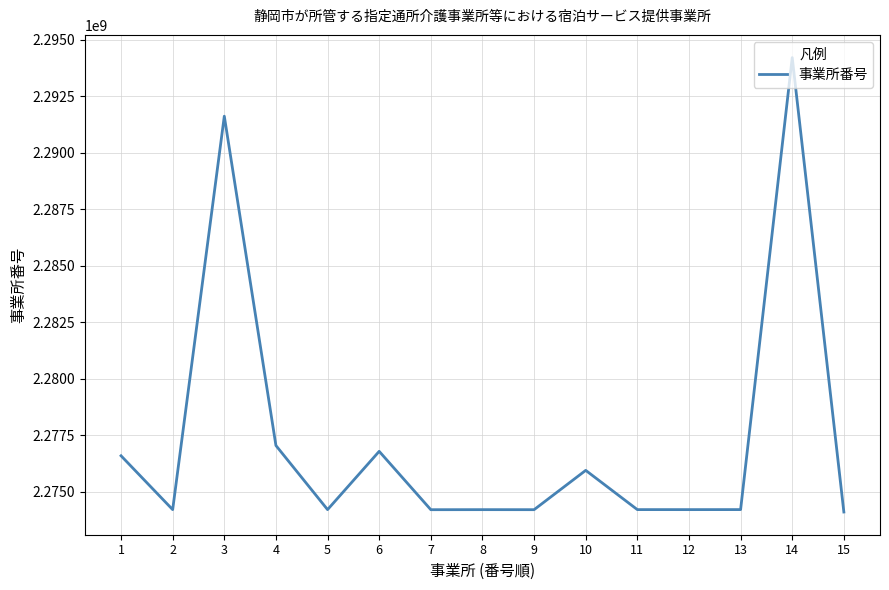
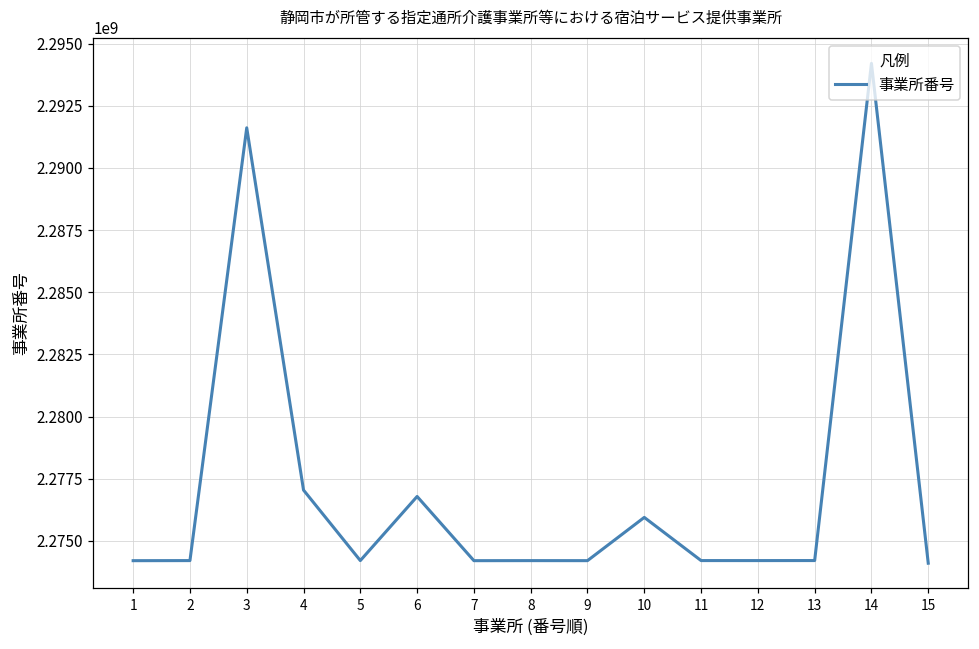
1: 2276600000 -> 2274200000
